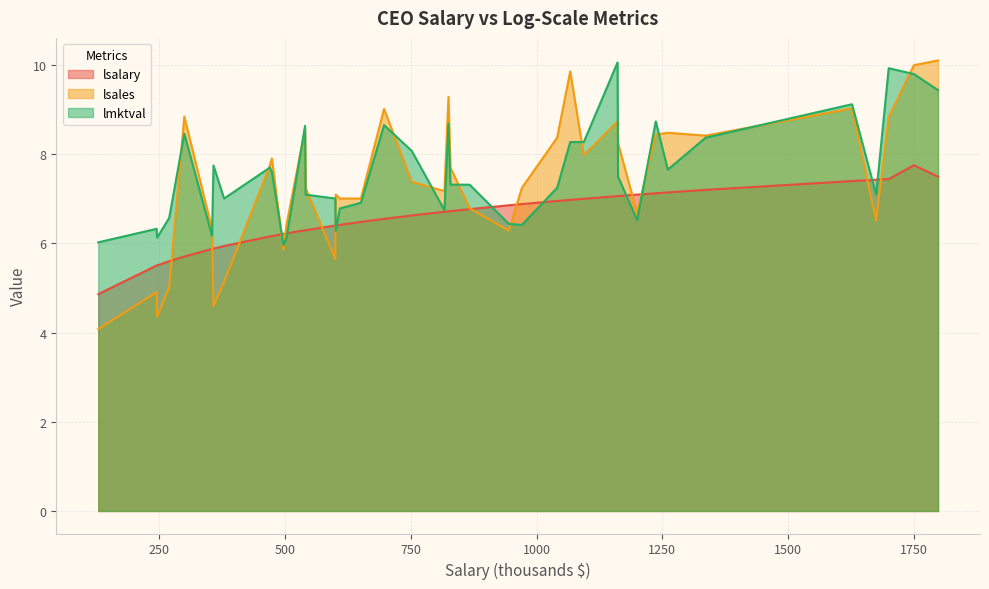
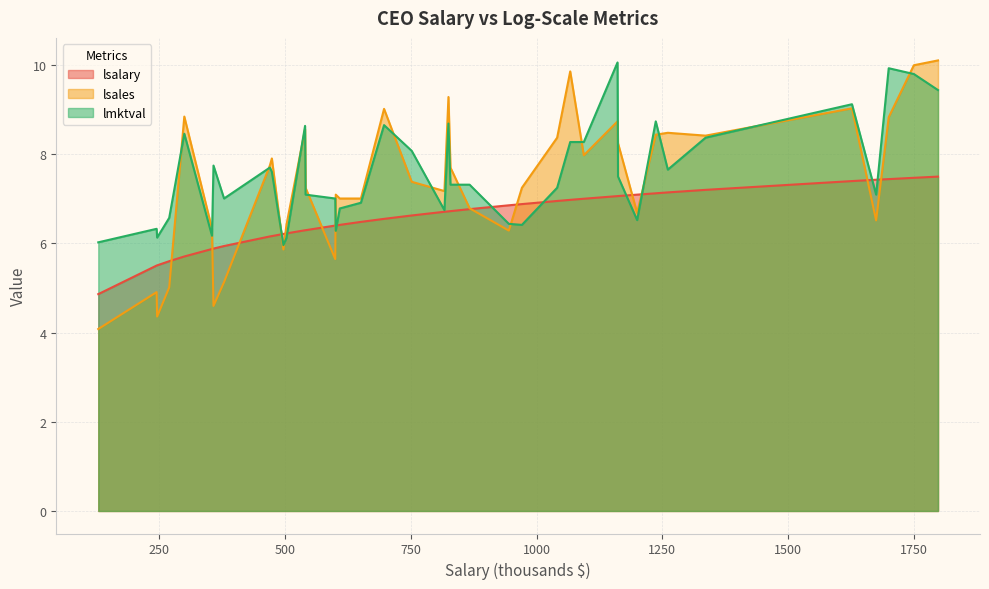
lsalary, 1750: 7.7 -> 7.5
